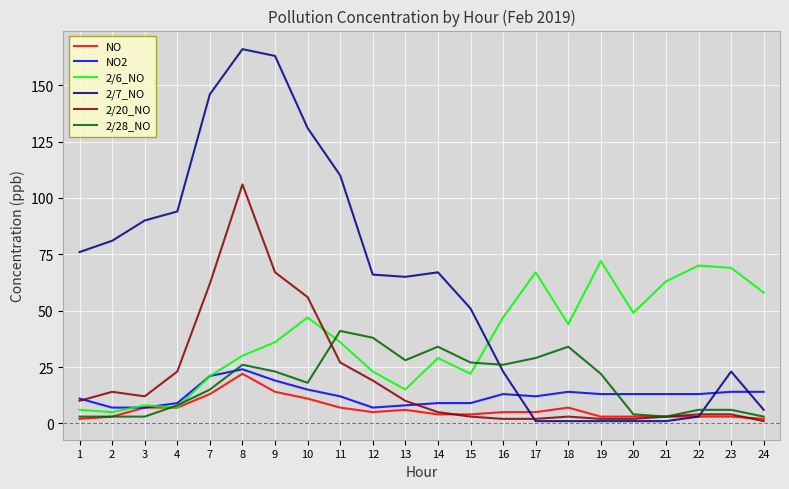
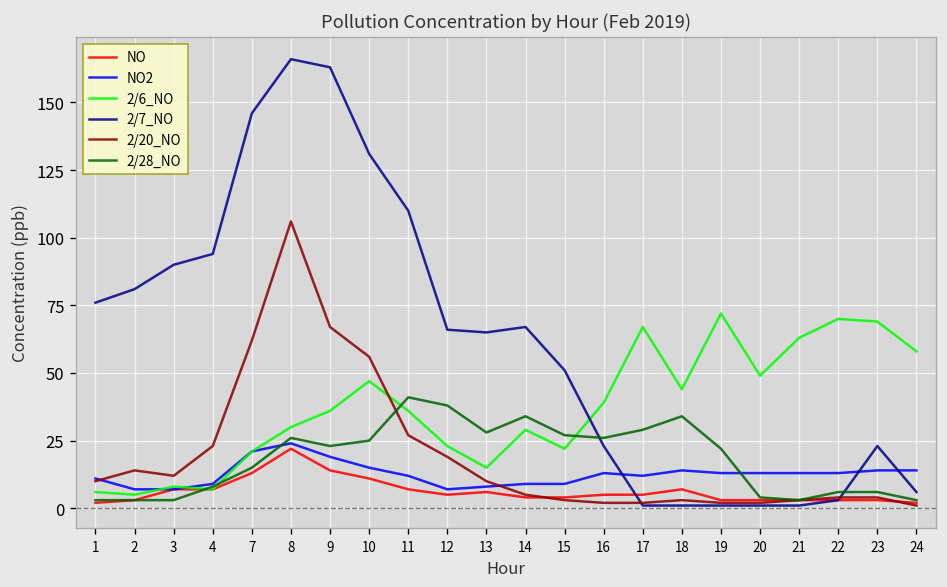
2/28_NO, 10: 18 -> 25
2/6_NO, 16: 47 -> 39
